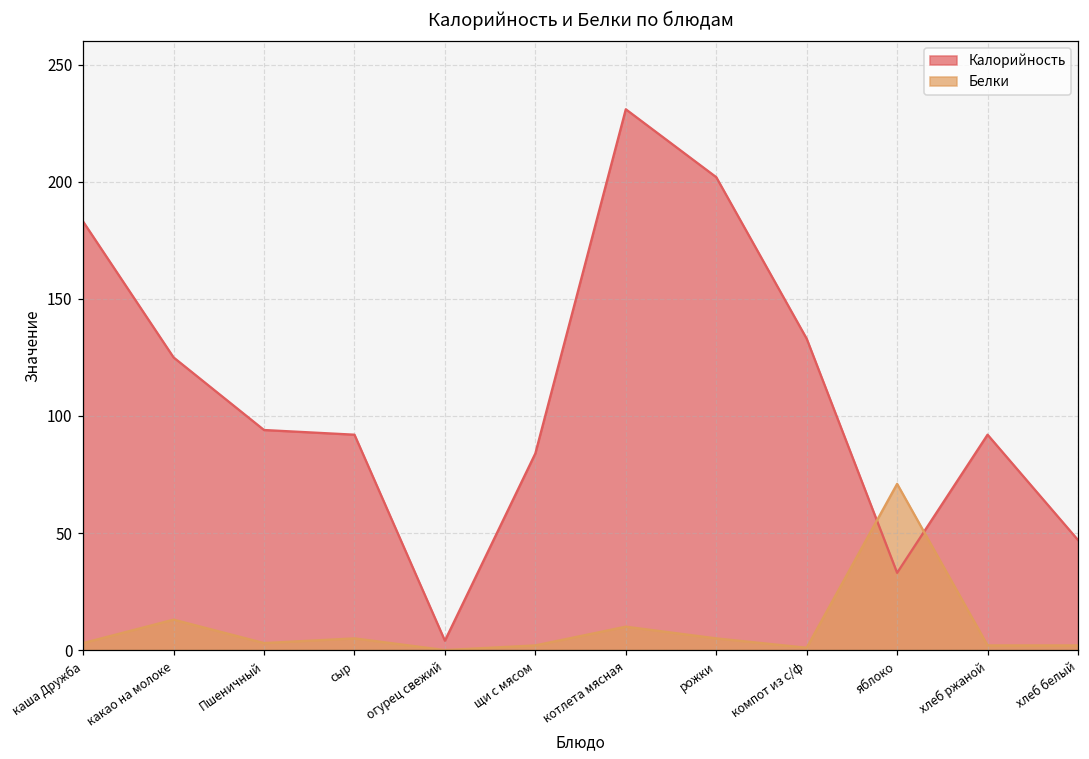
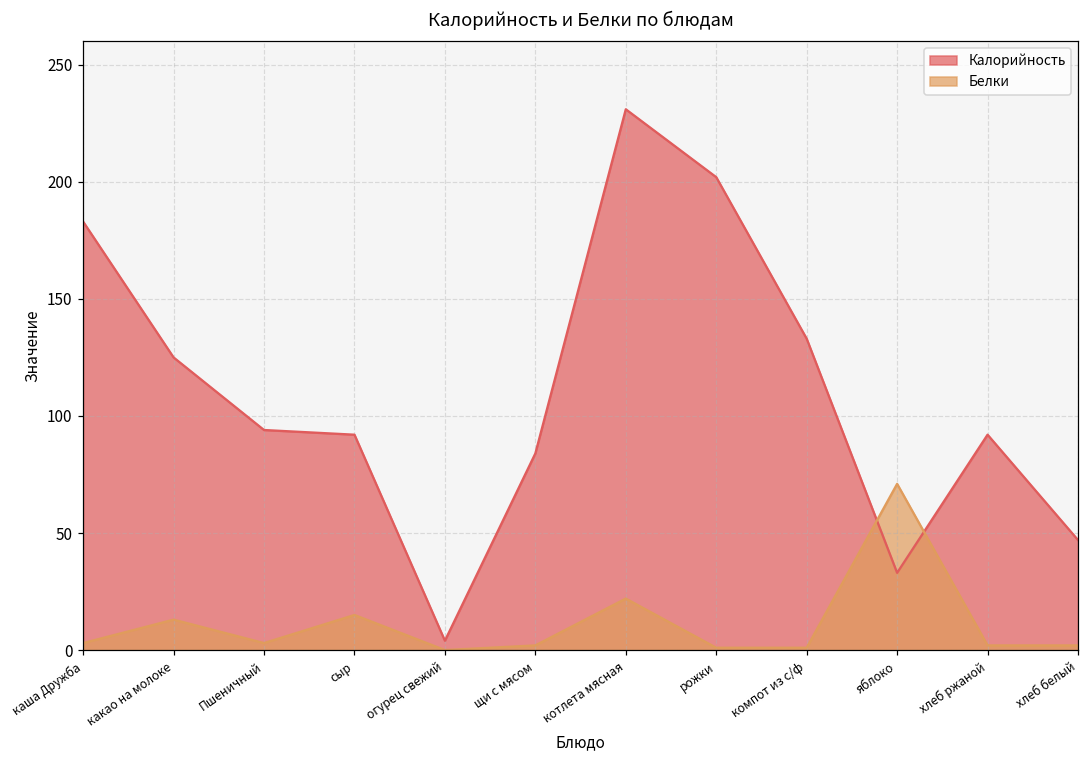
Белки, сыр: 5 -> 15
Белки, котлета мясная: 10 -> 22
Белки, рожки: 5 -> 1
